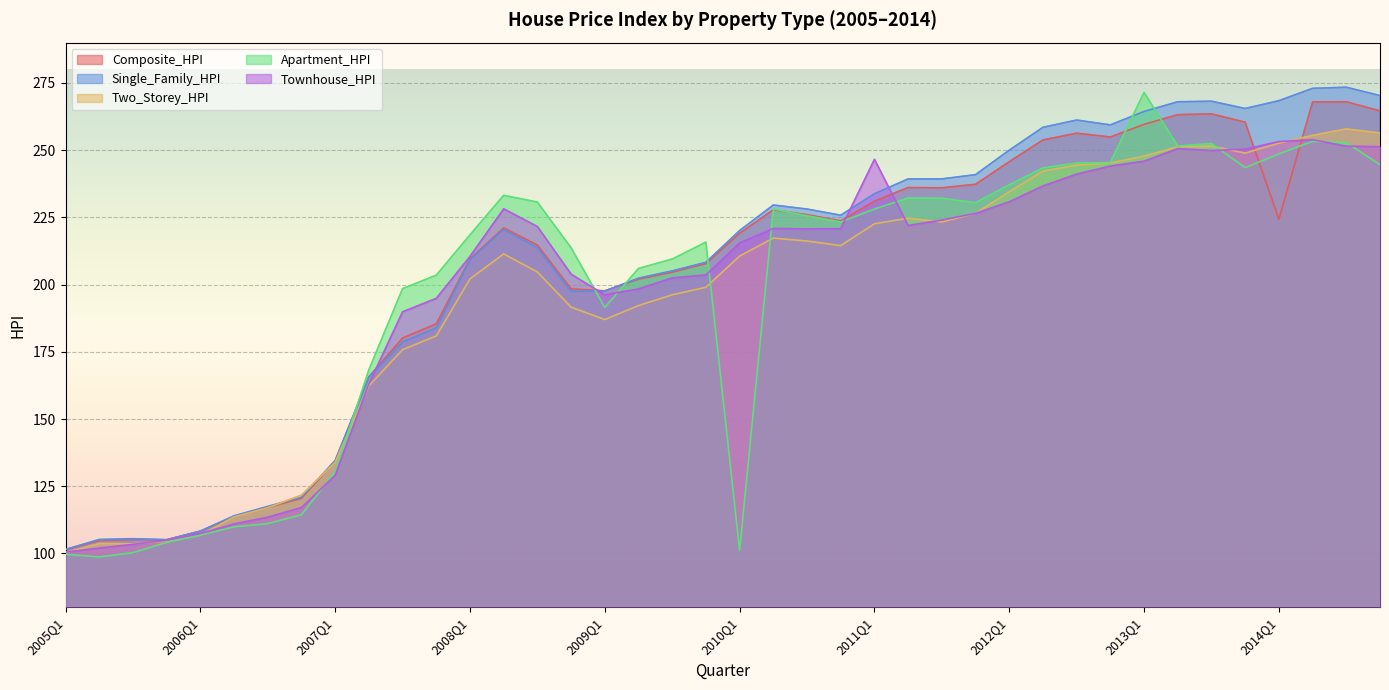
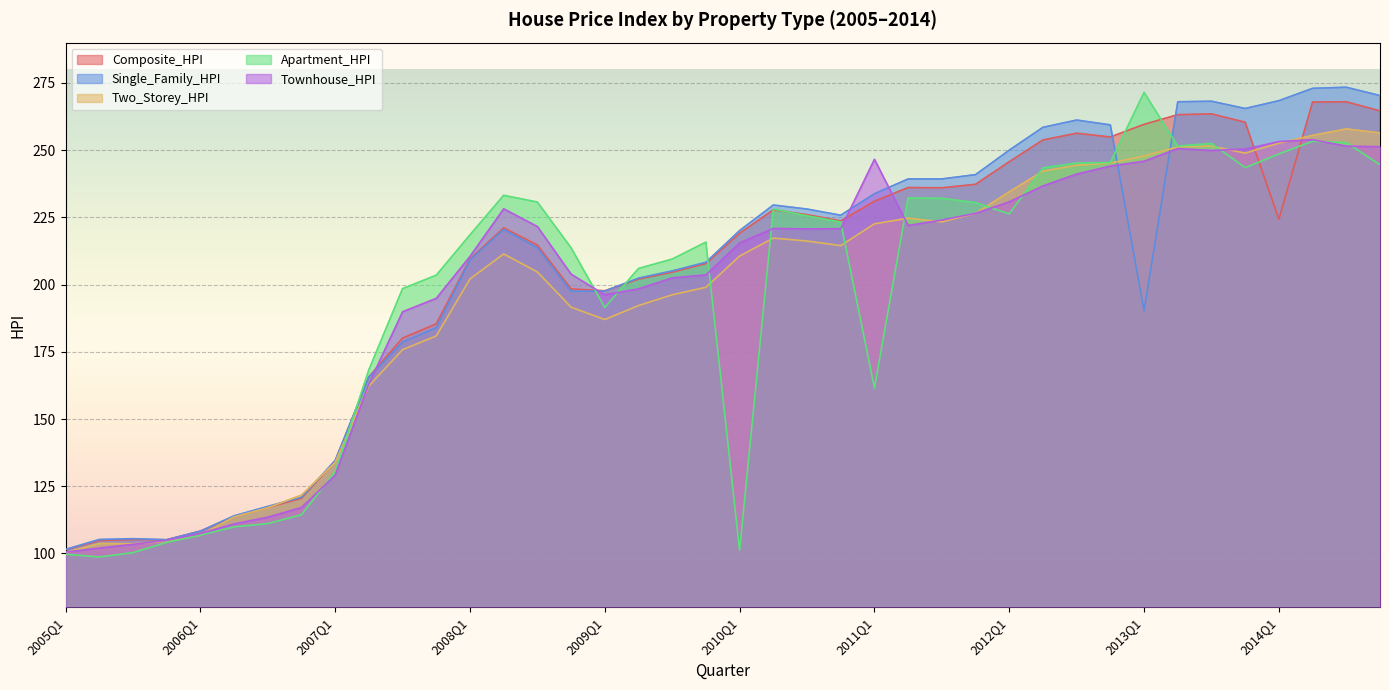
Apartment_HPI, 2011Q1: 228 -> 162
Apartment_HPI, 2012Q1: 237 -> 226
Single_Family_HPI, 2013Q1: 264 -> 190
